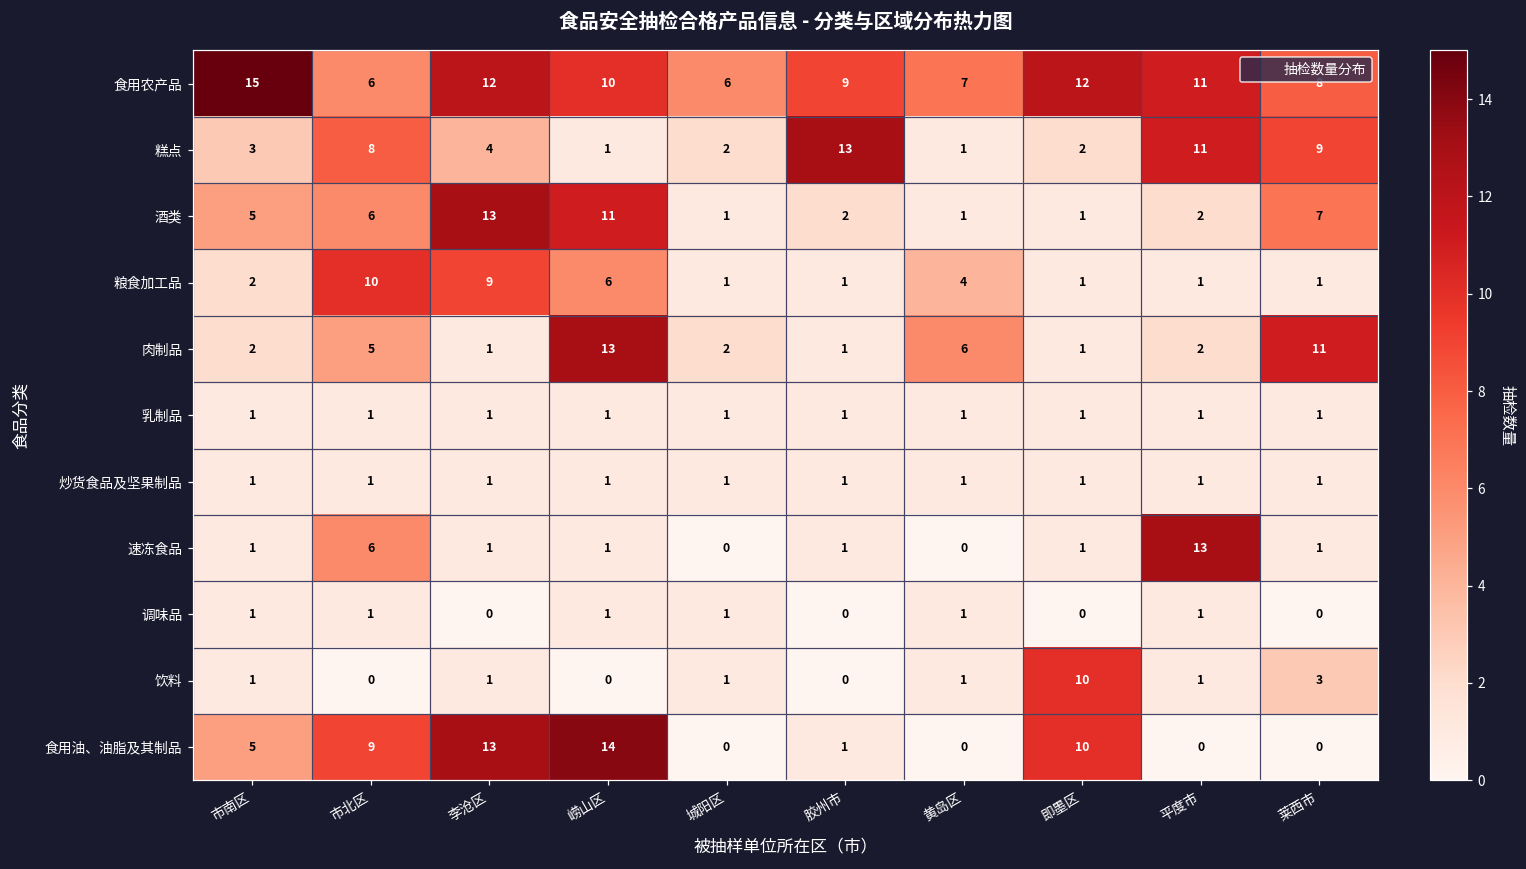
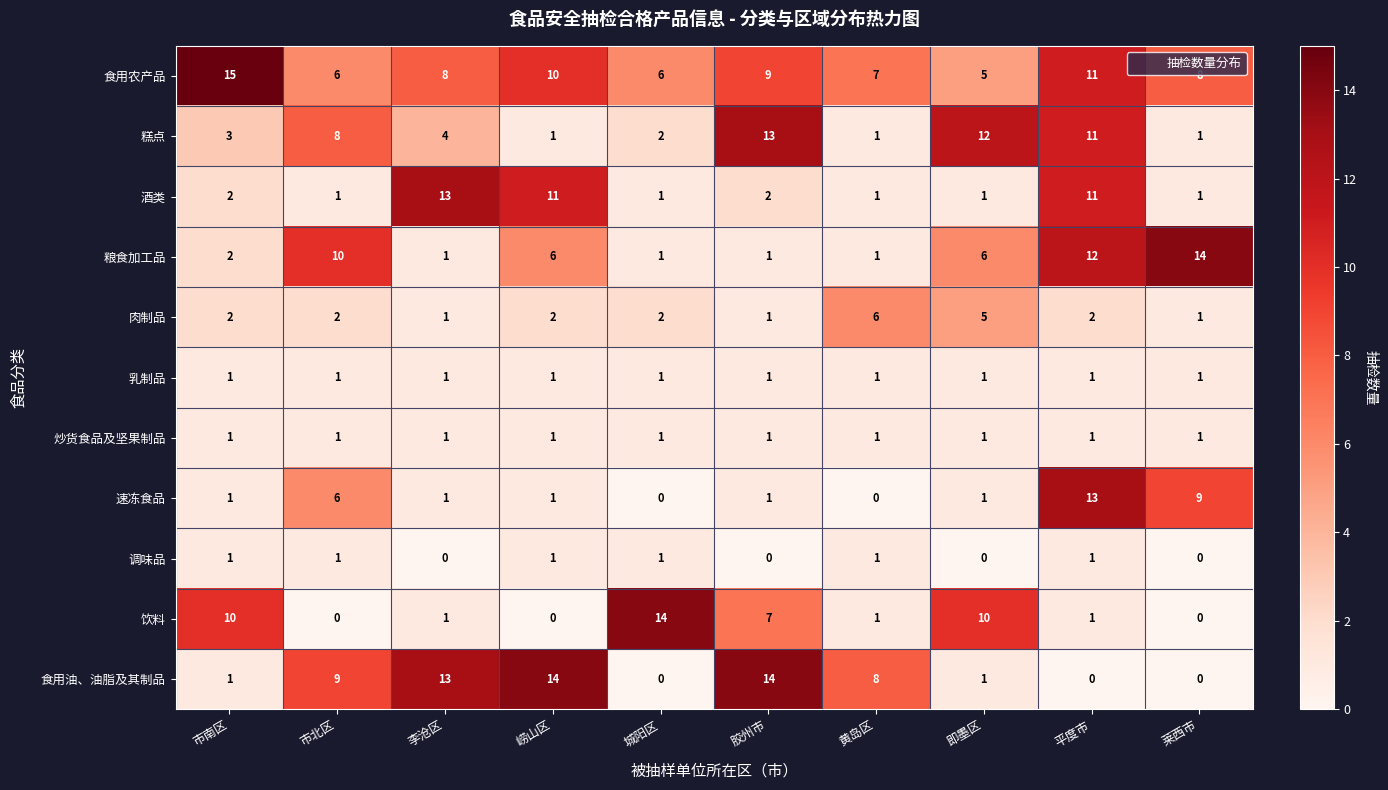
食用农产品, 李沧区: 12 -> 8
食用农产品, 即墨区: 12 -> 5
糕点, 即墨区: 2 -> 12
糕点, 莱西市: 9 -> 1
酒类, 市南区: 5 -> 2
酒类, 市北区: 6 -> 1
酒类, 平度市: 2 -> 11
酒类, 莱西市: 7 -> 1
粮食加工品, 李沧区: 9 -> 1
粮食加工品, 黄岛区: 4 -> 1
粮食加工品, 即墨区: 1 -> 6
粮食加工品, 平度市: 1 -> 12
粮食加工品, 莱西市: 1 -> 14
肉制品, 市北区: 5 -> 2
肉制品, 崂山区: 13 -> 2
肉制品, 即墨区: 1 -> 5
肉制品, 莱西市: 11 -> 1
速冻食品, 莱西市: 1 -> 9
饮料, 市南区: 1 -> 10
饮料, 城阳区: 1 -> 14
饮料, 胶州市: 0 -> 7
饮料, 莱西市: 3 -> 0
食用油、油脂及其制品, 市南区: 5 -> 1
食用油、油脂及其制品, 胶州市: 1 -> 14
食用油、油脂及其制品, 黄岛区: 0 -> 8
食用油、油脂及其制品, 即墨区: 10 -> 1
